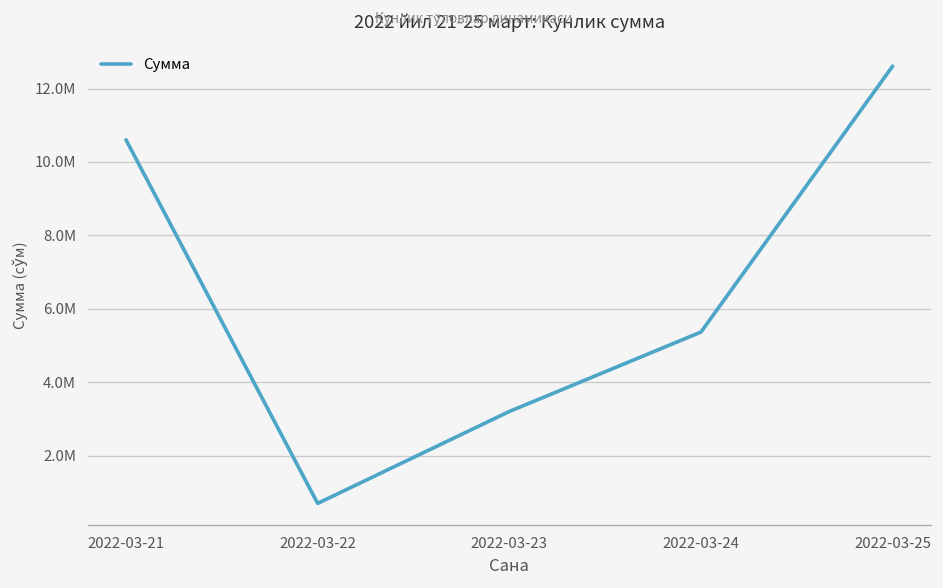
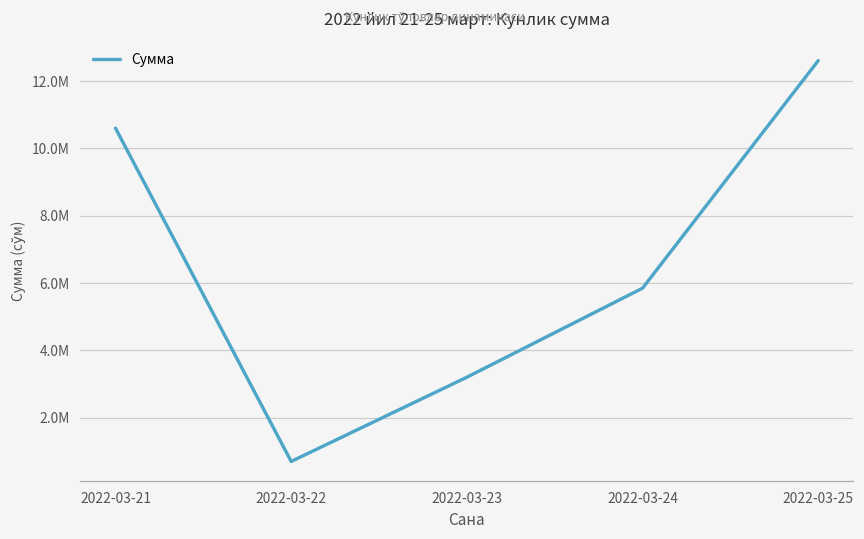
2022-03-24: 5400000 -> 5800000
